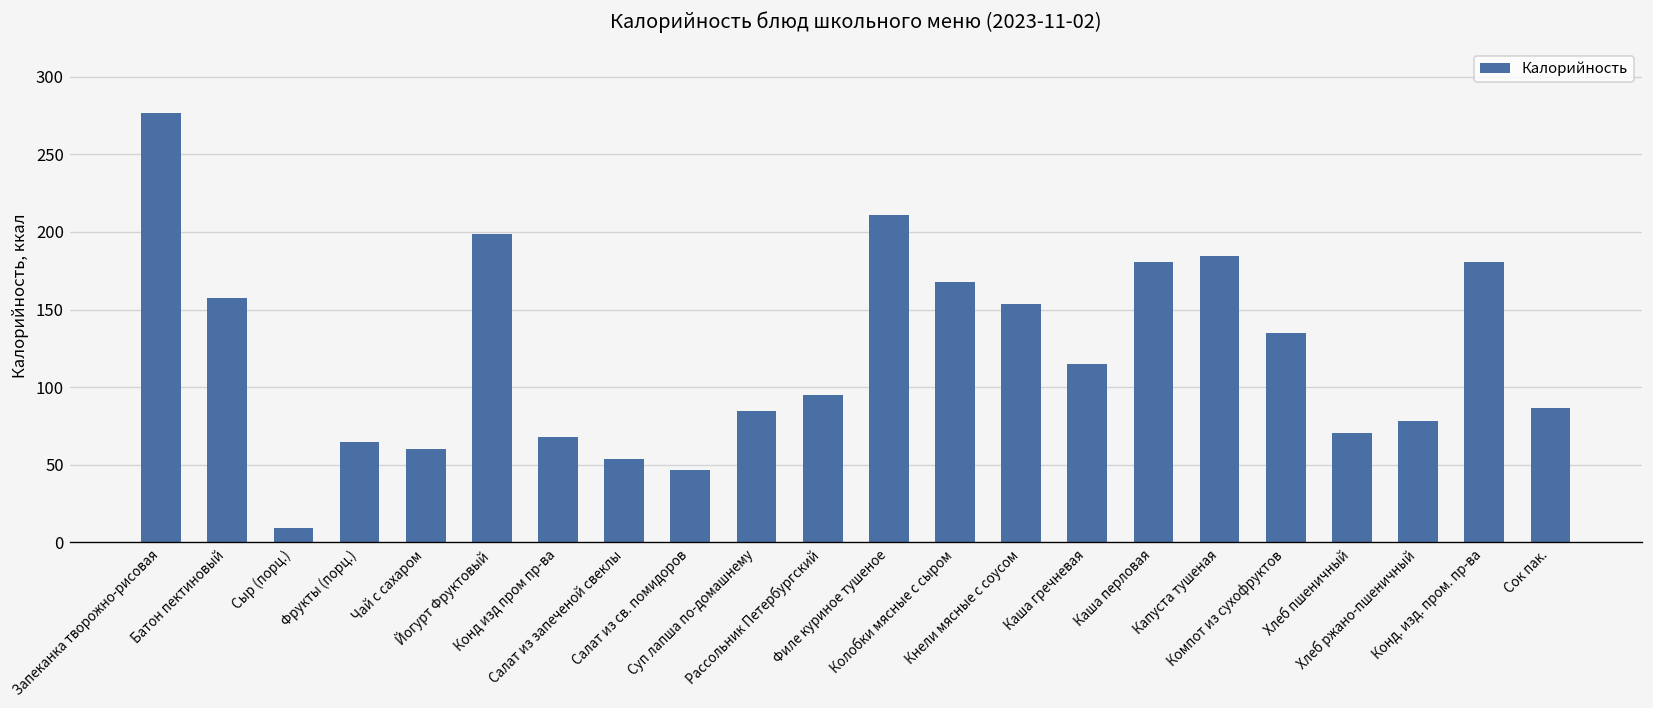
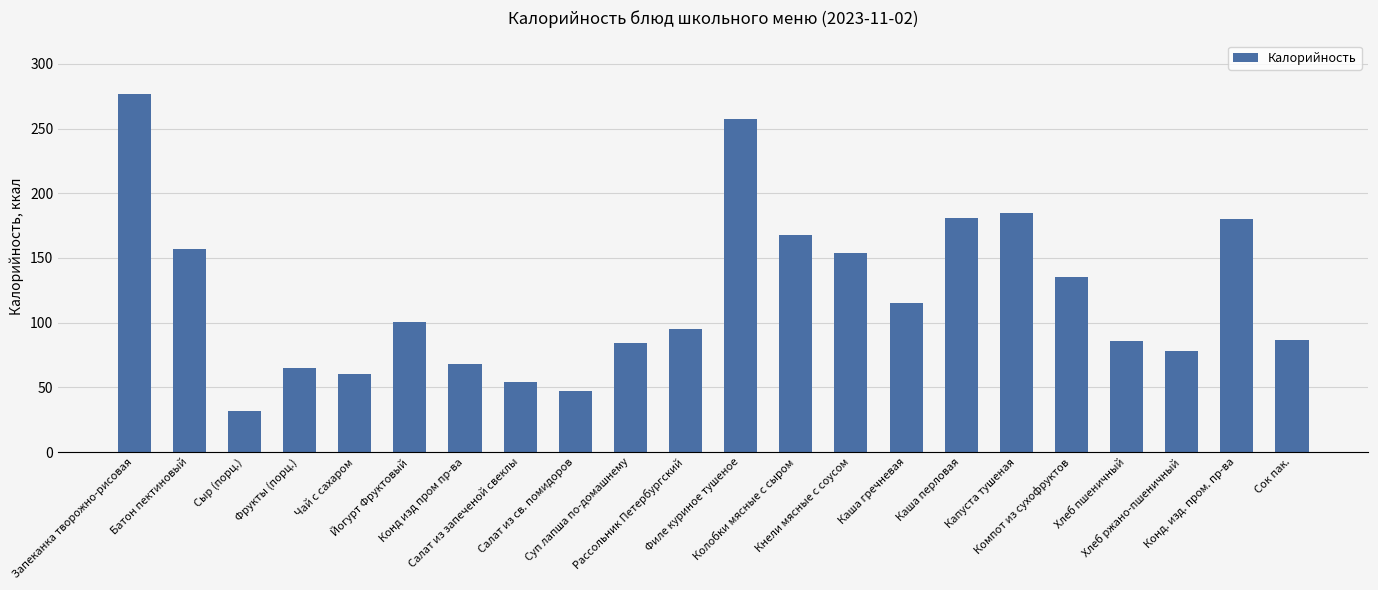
Сыр (порц.): 9 -> 32
Йогурт Фруктовый: 199 -> 100
Филе куриное тушеное: 211 -> 258
Хлеб пшеничный: 70 -> 86
